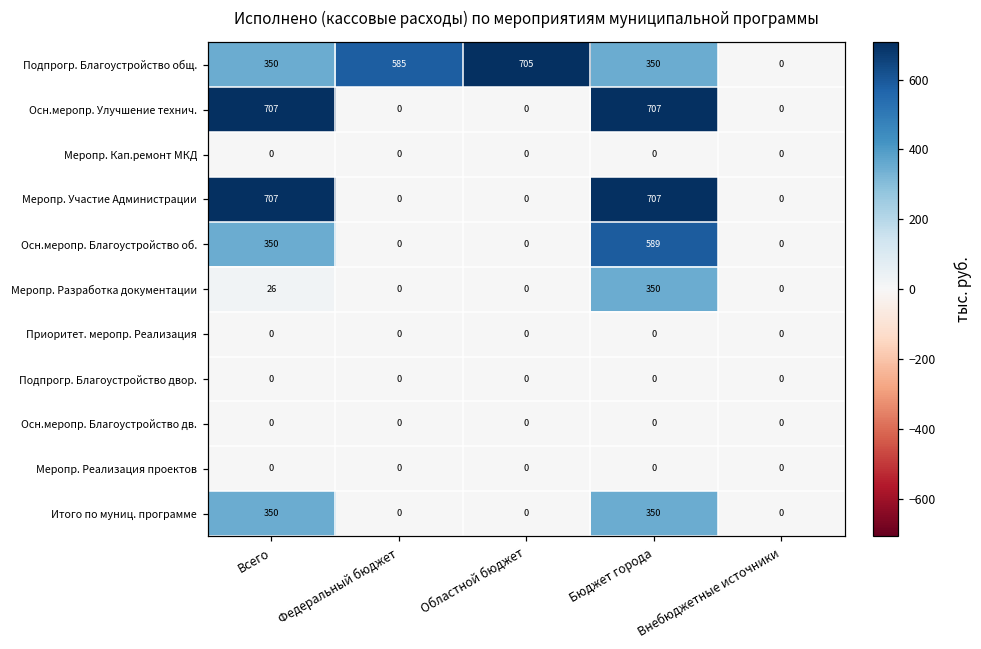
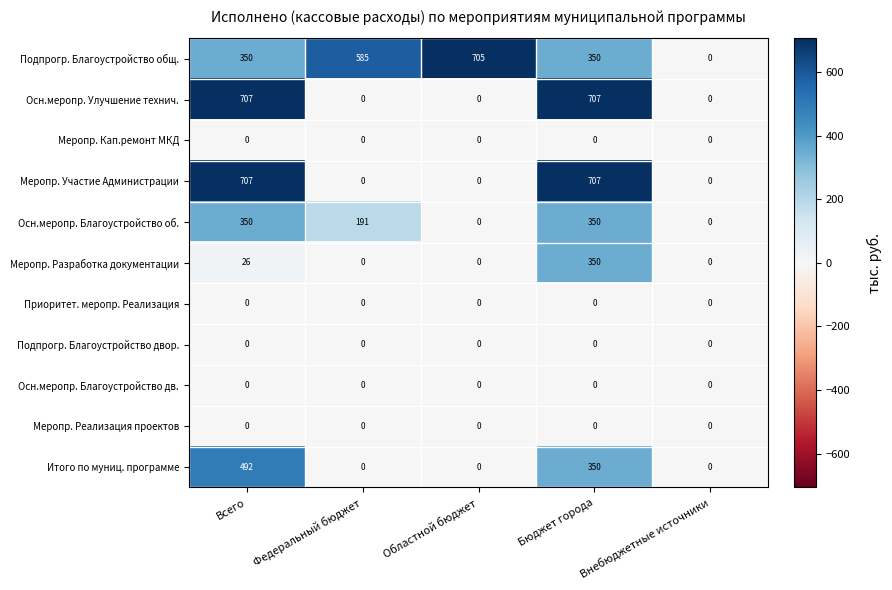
Осн.меропр. Благоустройство об., Федеральный бюджет: 0 -> 191
Осн.меропр. Благоустройство об., Бюджет города: 589 -> 350
Итого по муниц. программе, Всего: 350 -> 492
